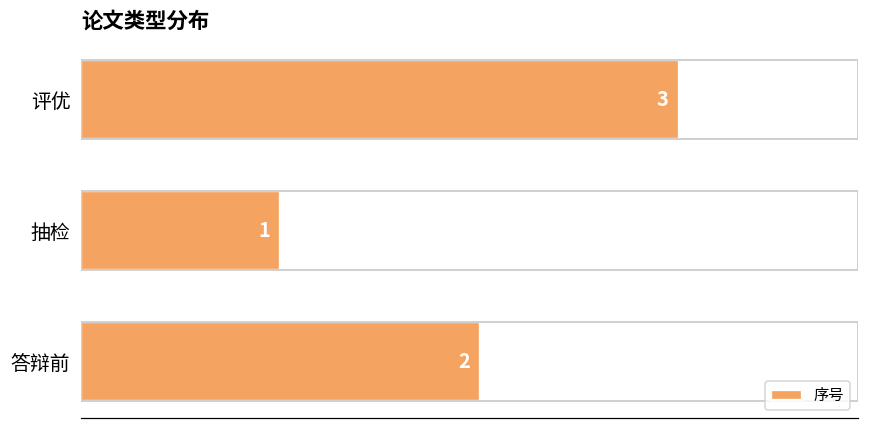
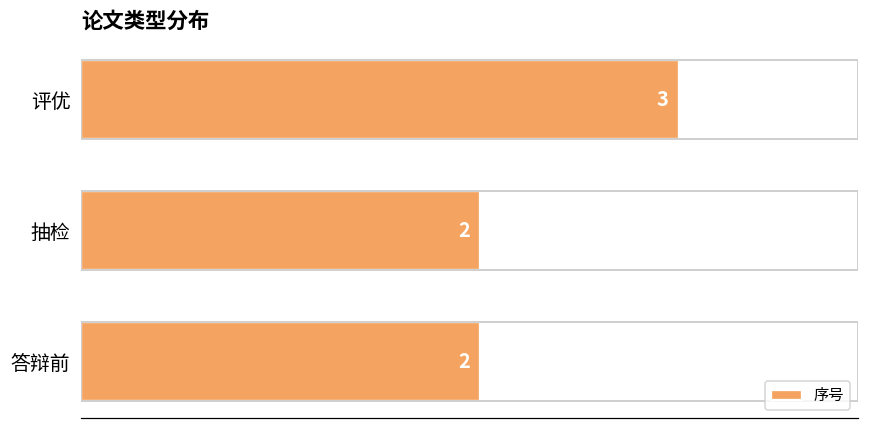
抽检: 1 -> 2
